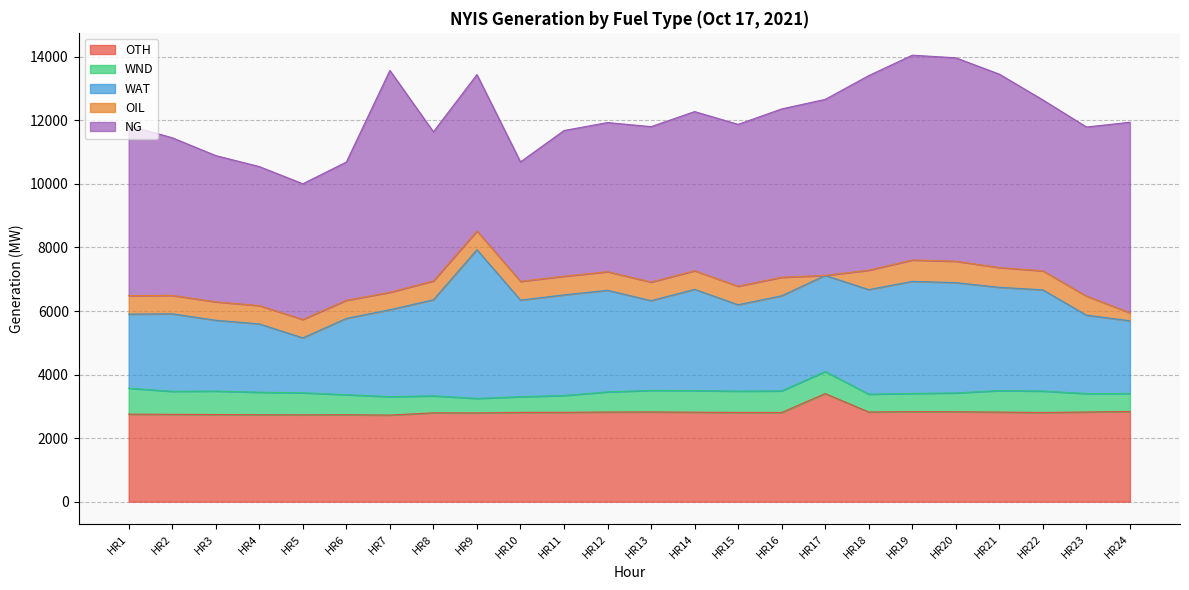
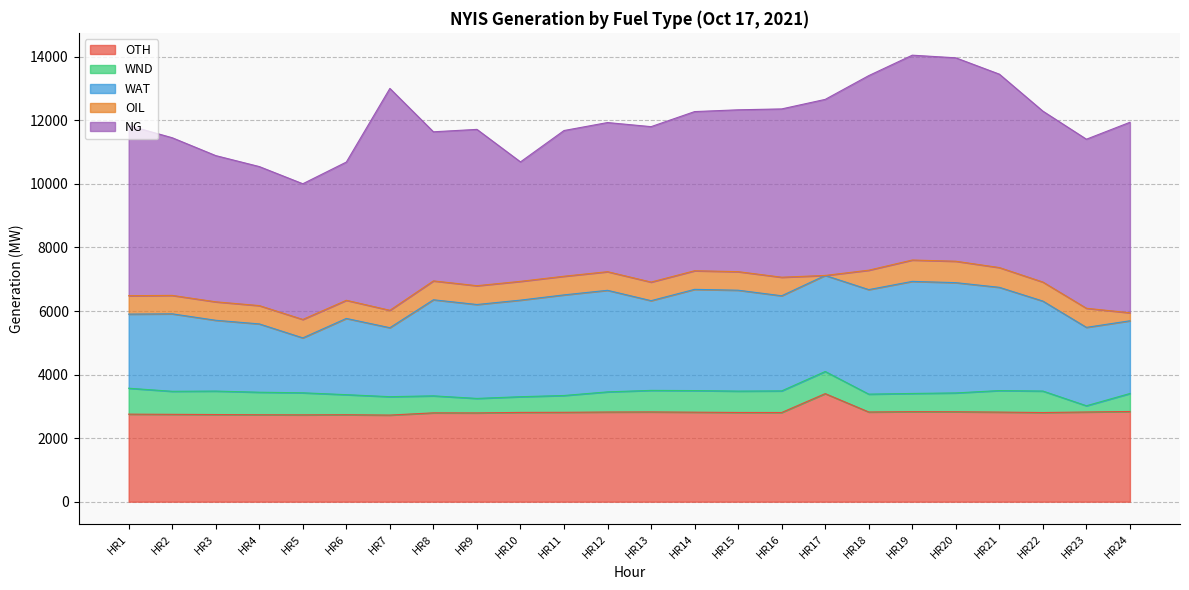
WAT, HR7: 2700 -> 2200
WAT, HR9: 4700 -> 3000
WAT, HR15: 2700 -> 3200
WAT, HR22: 3200 -> 2800
WND, HR23: 600 -> 200
